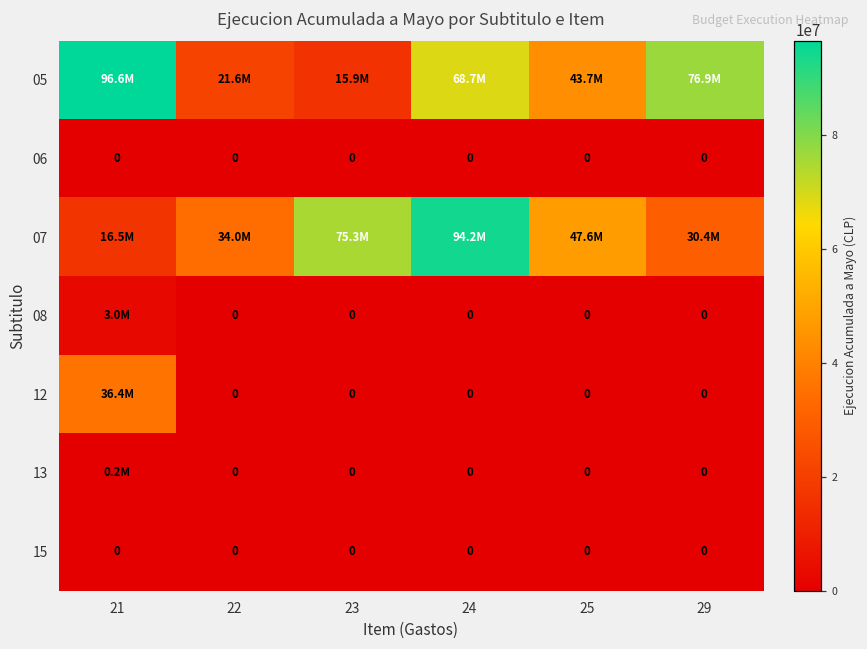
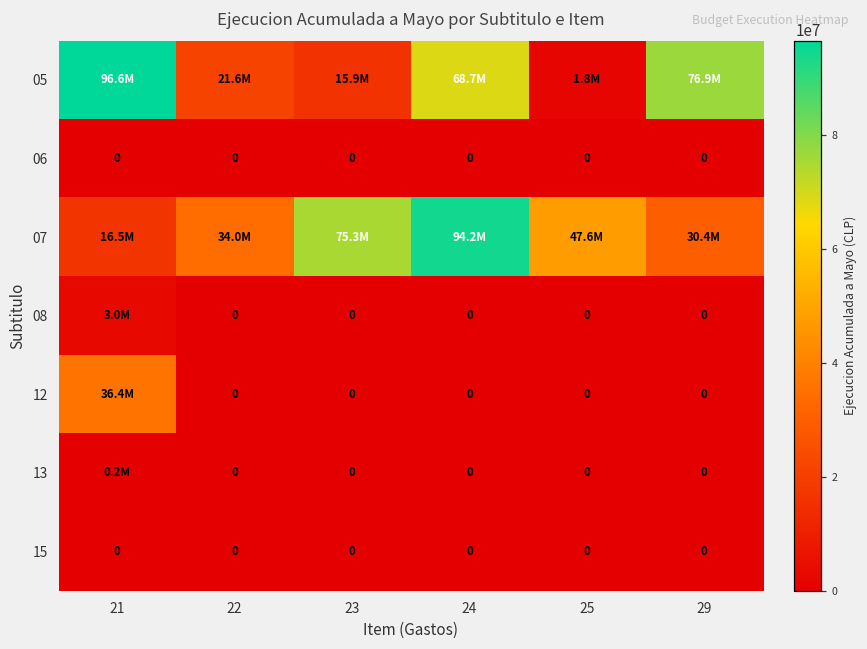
05, 25: 43.7M -> 1.8M
